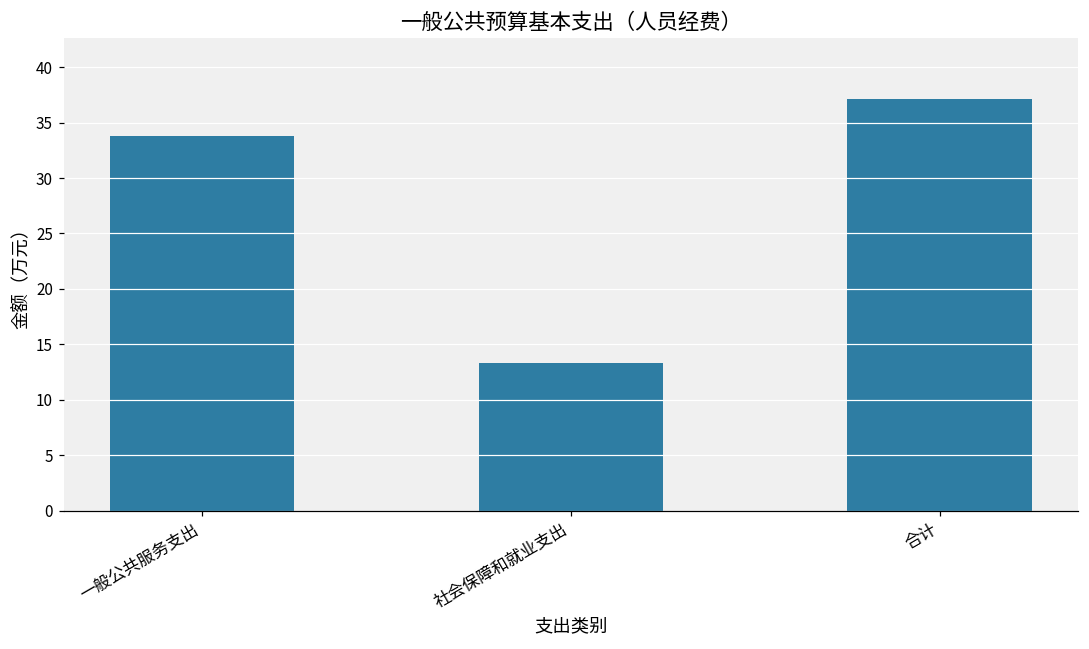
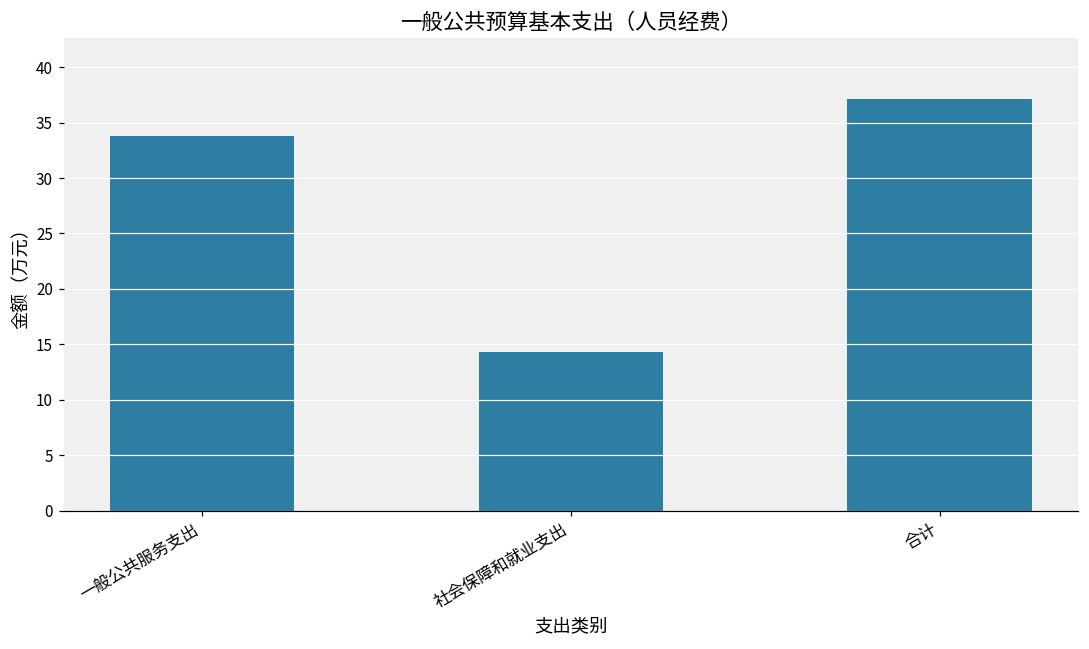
社会保障和就业支出: 13.3 -> 14.3
